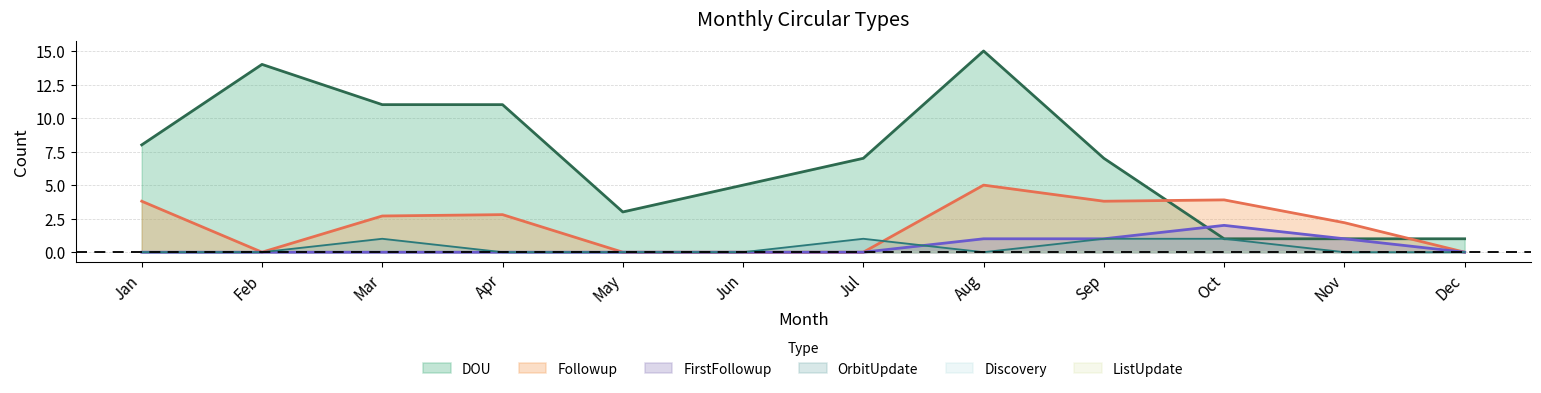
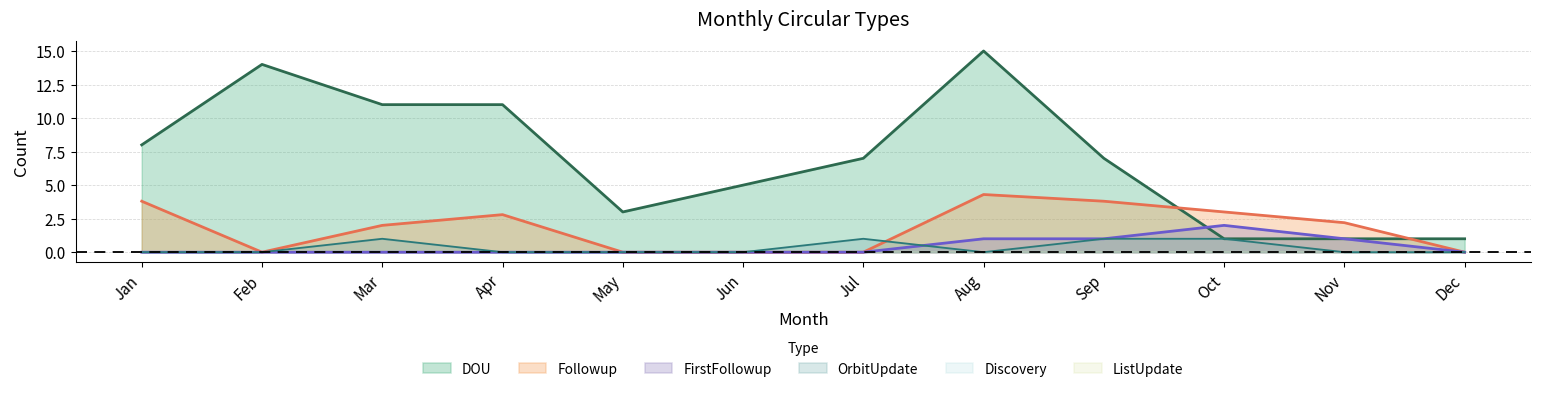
Followup, Mar: 2.7 -> 2.0
Followup, Aug: 5.0 -> 4.3
Followup, Oct: 3.9 -> 3.0
